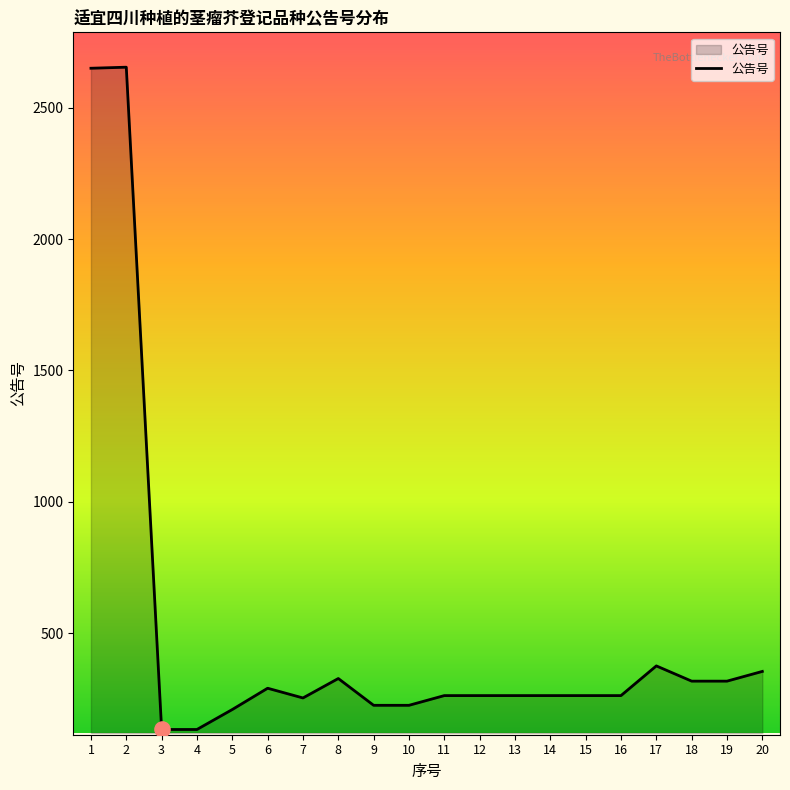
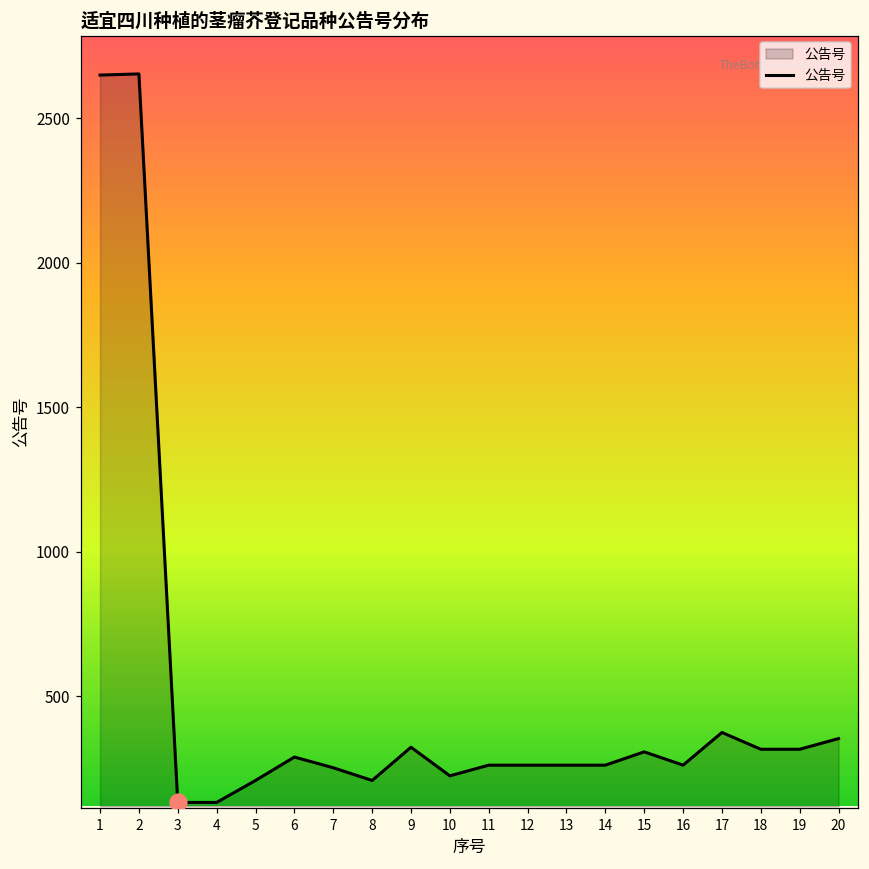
公告号, 8: 330 -> 210
公告号, 9: 230 -> 320
公告号, 15: 260 -> 310
